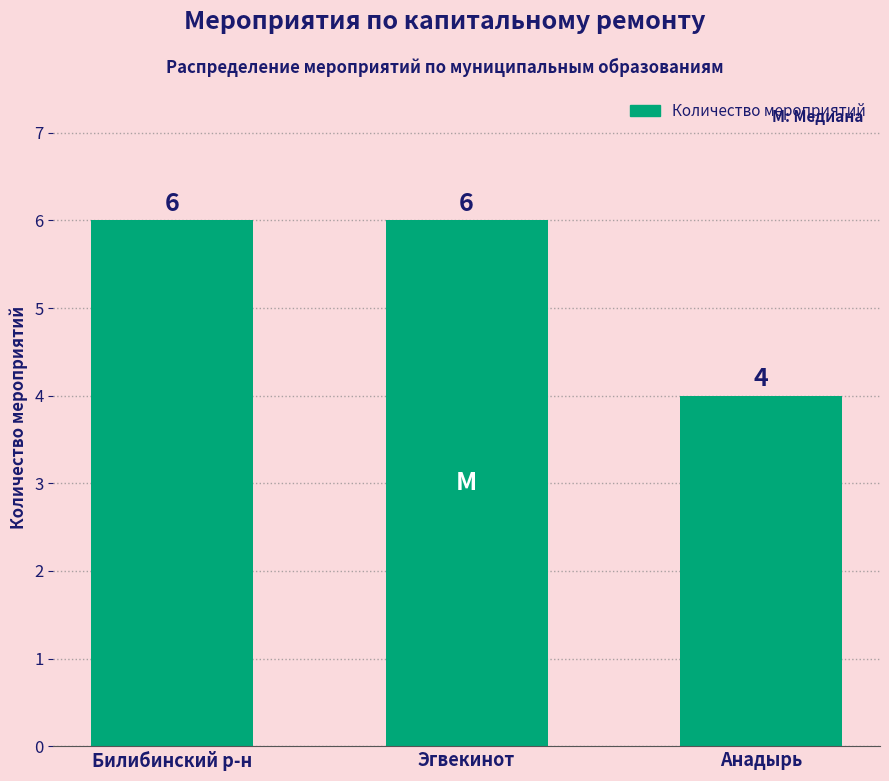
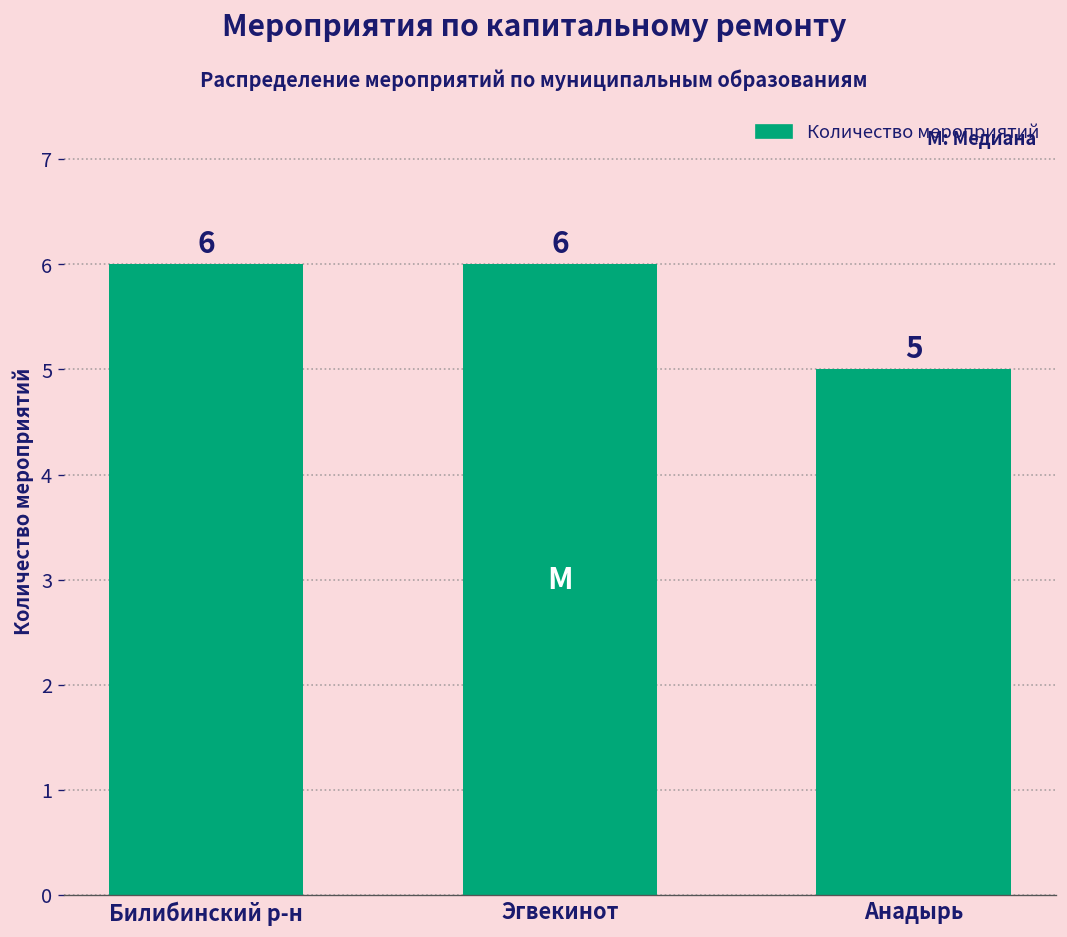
Анадырь: 4 -> 5
